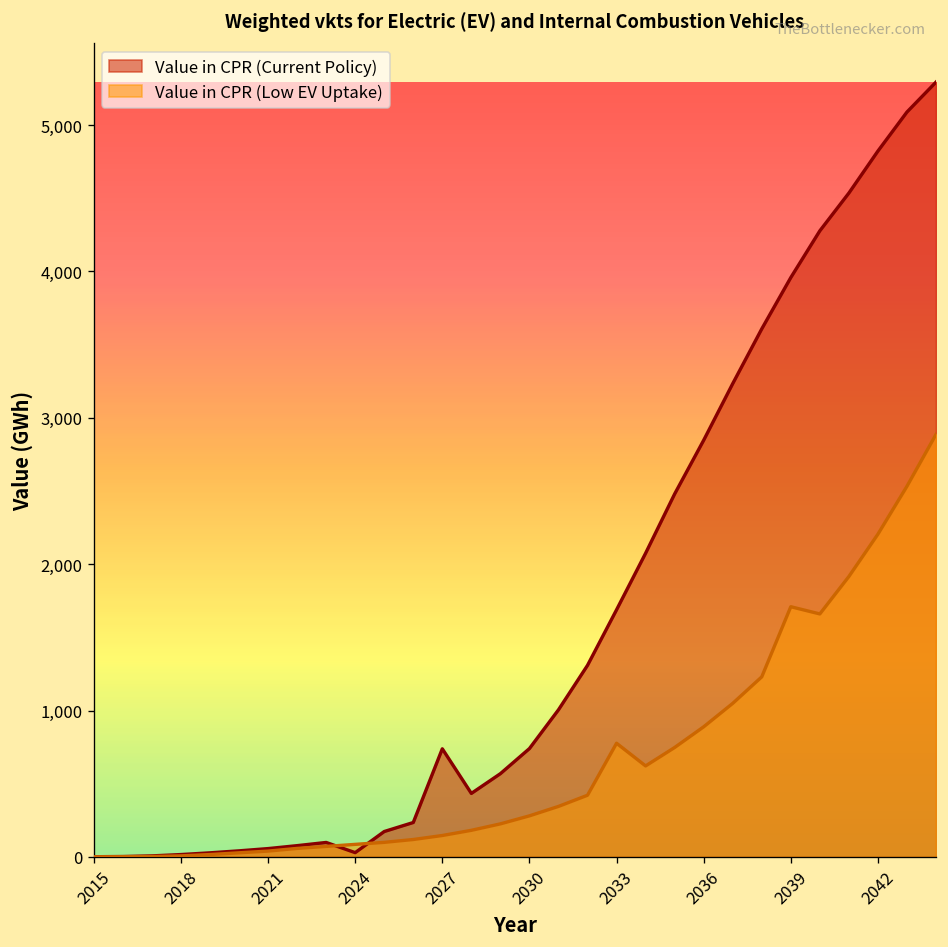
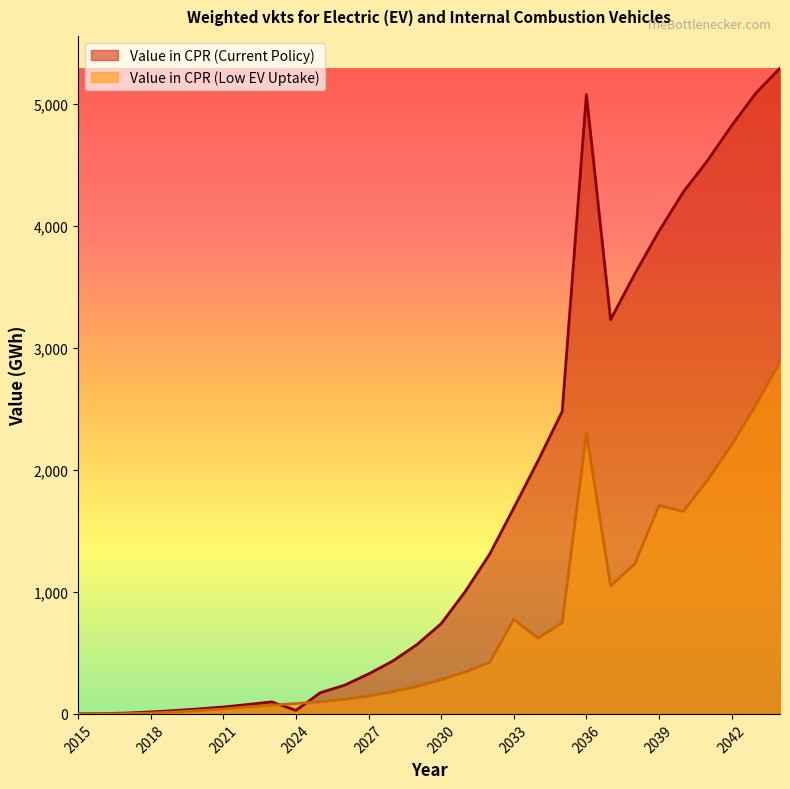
Value in CPR (Current Policy), 2027: 740 -> 330
Value in CPR (Current Policy), 2036: 2,850 -> 5,080
Value in CPR (Low EV Uptake), 2036: 890 -> 2,300
